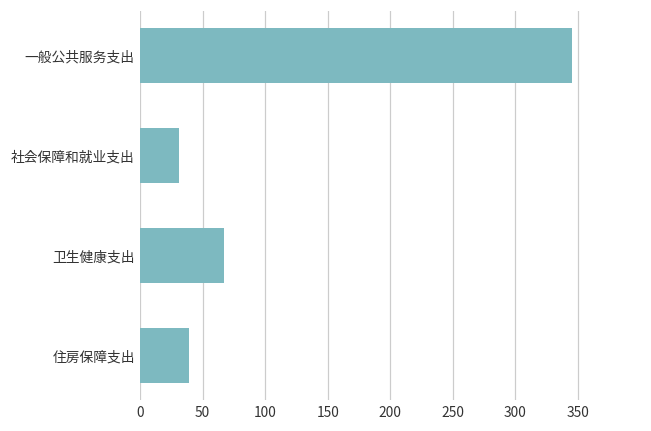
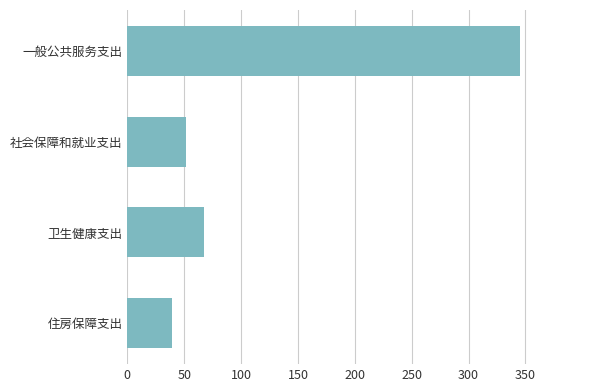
社会保障和就业支出: 31 -> 52
